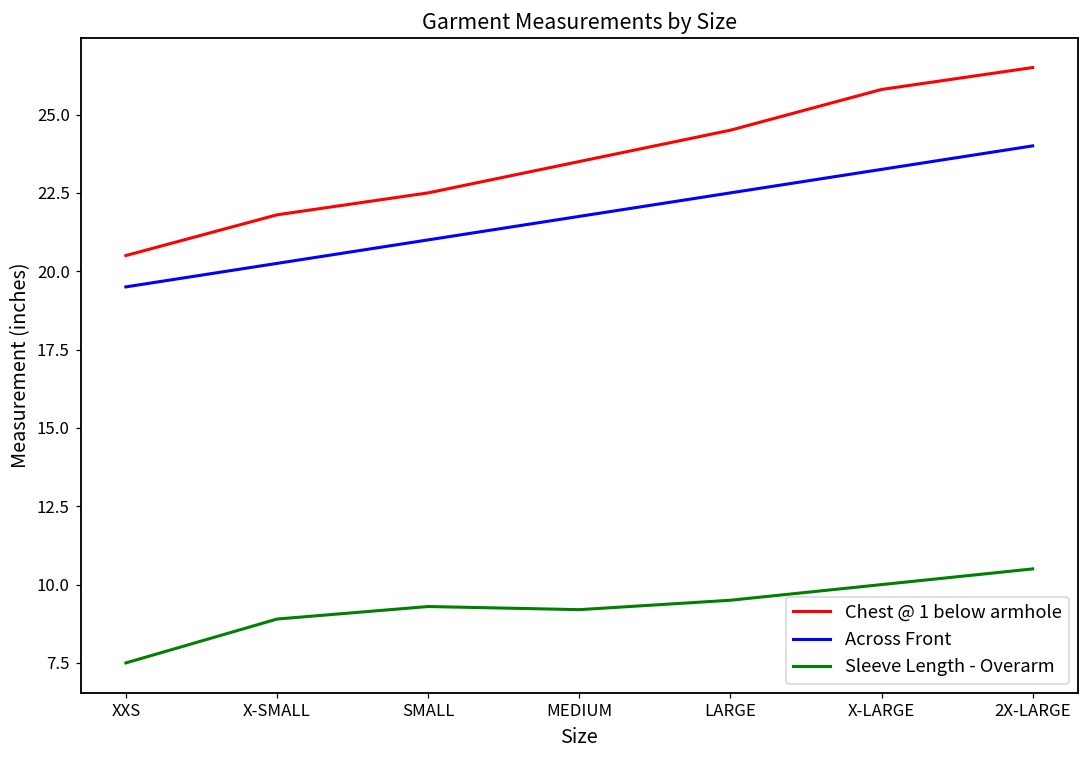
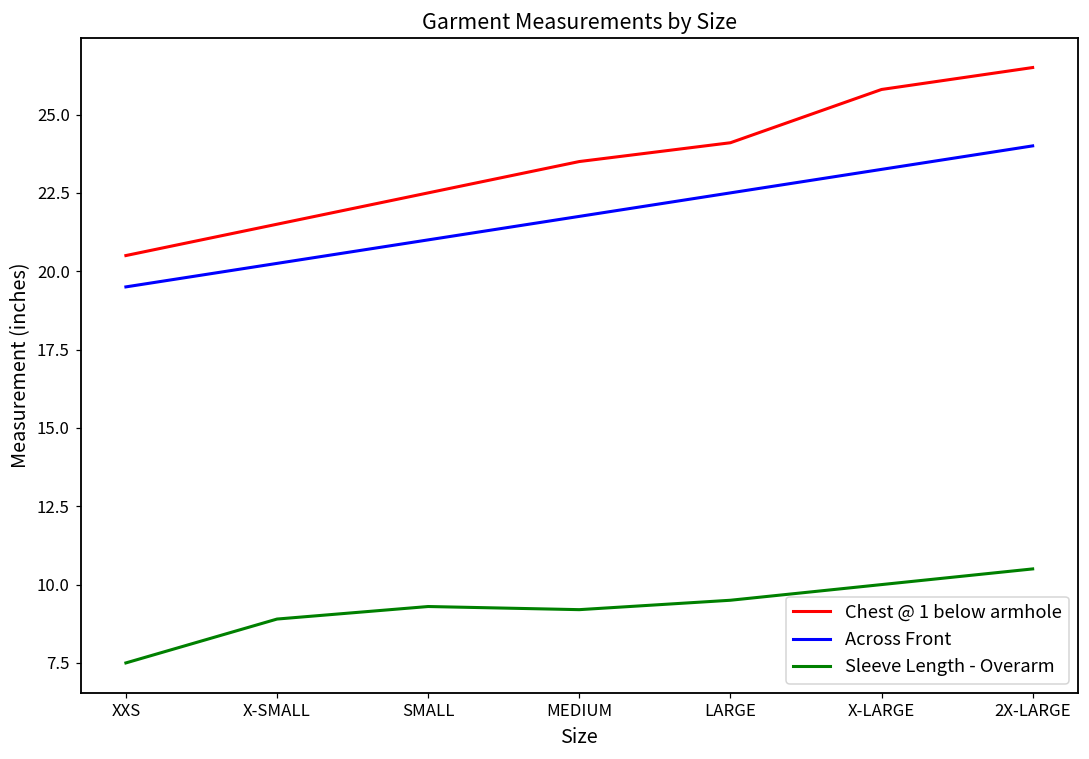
Chest @ 1 below armhole, X-SMALL: 21.8 -> 21.5
Chest @ 1 below armhole, LARGE: 24.5 -> 24.1
